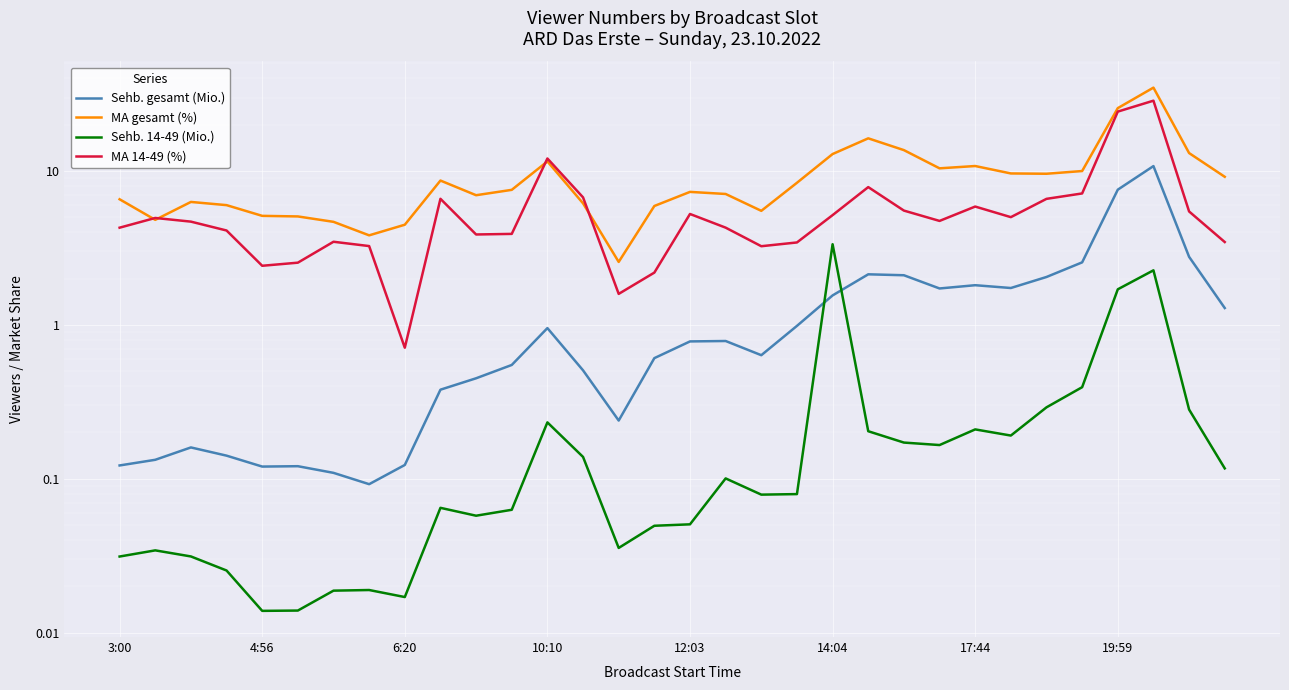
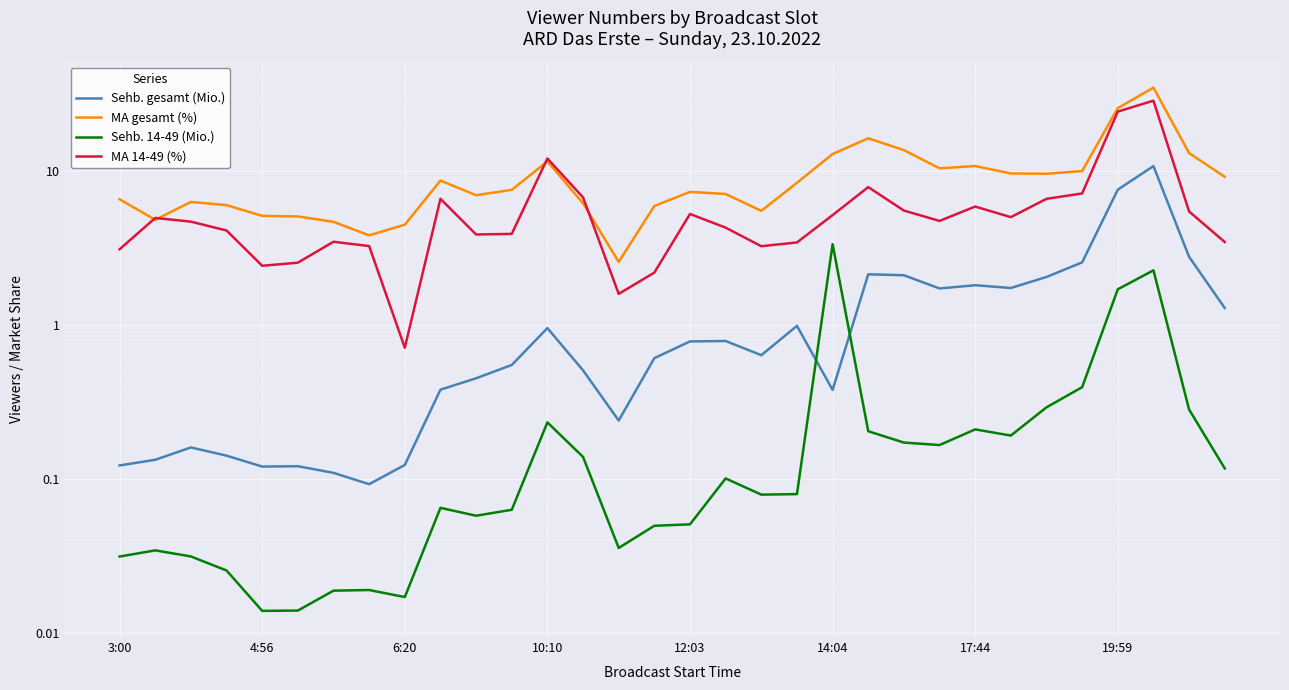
MA 14-49 (%), 3:00: 4.3 -> 3.1
Sehb. gesamt (Mio.), 14:04: 1.6 -> 0.38
